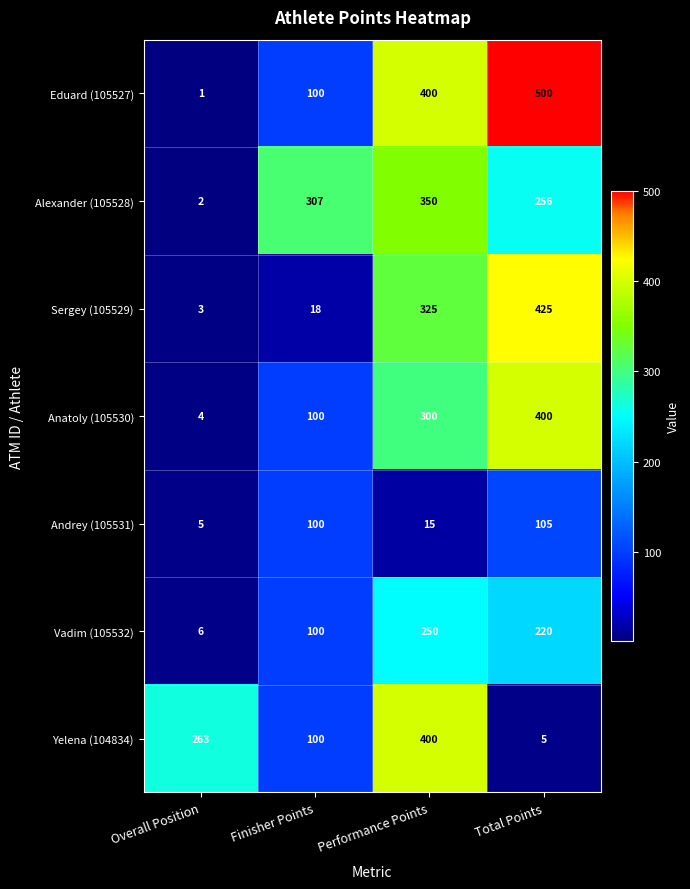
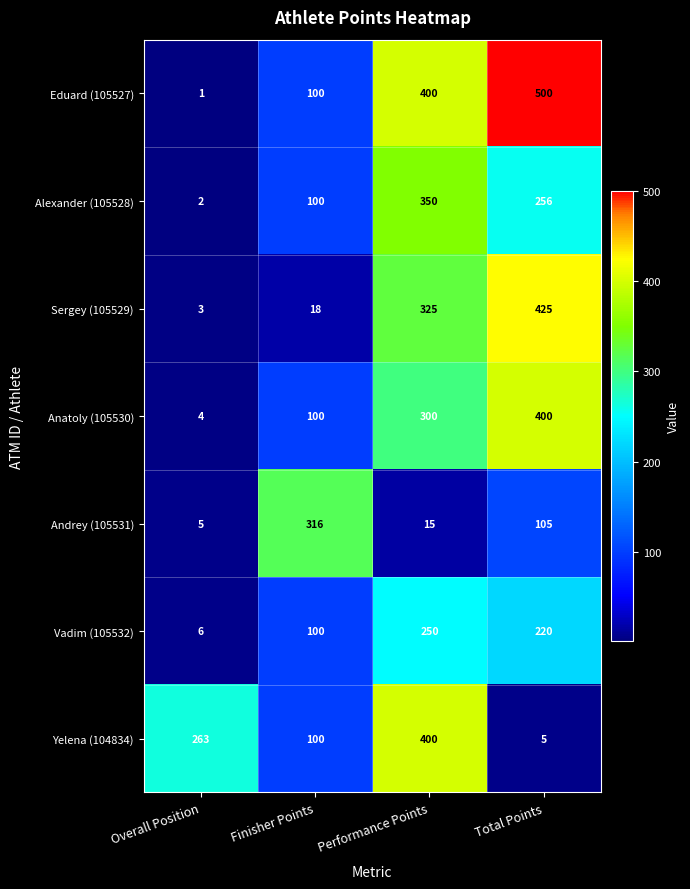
Alexander (105528), Finisher Points: 307 -> 100
Andrey (105531), Finisher Points: 100 -> 316
